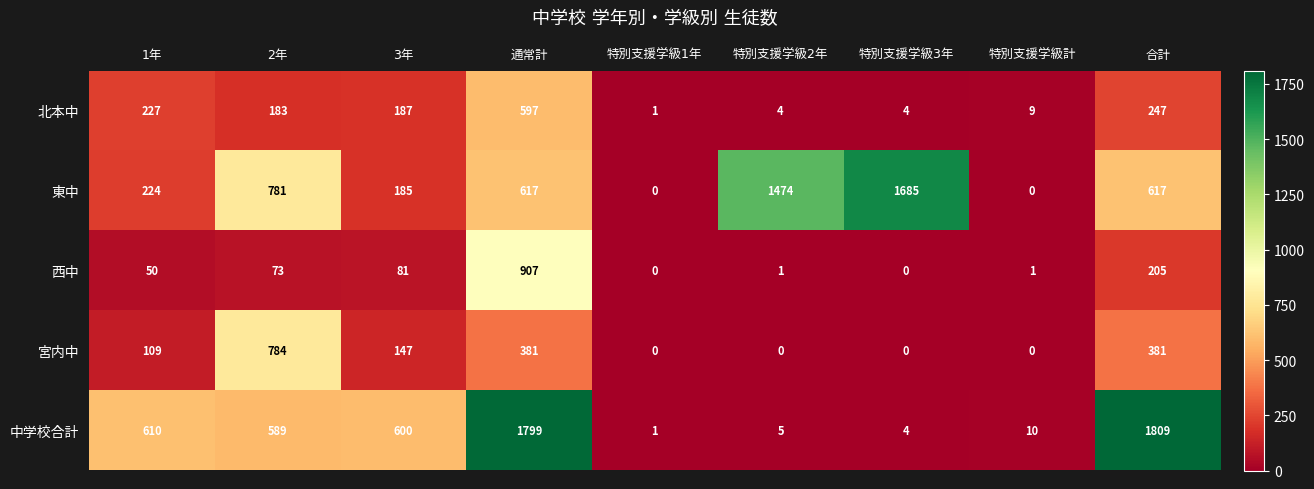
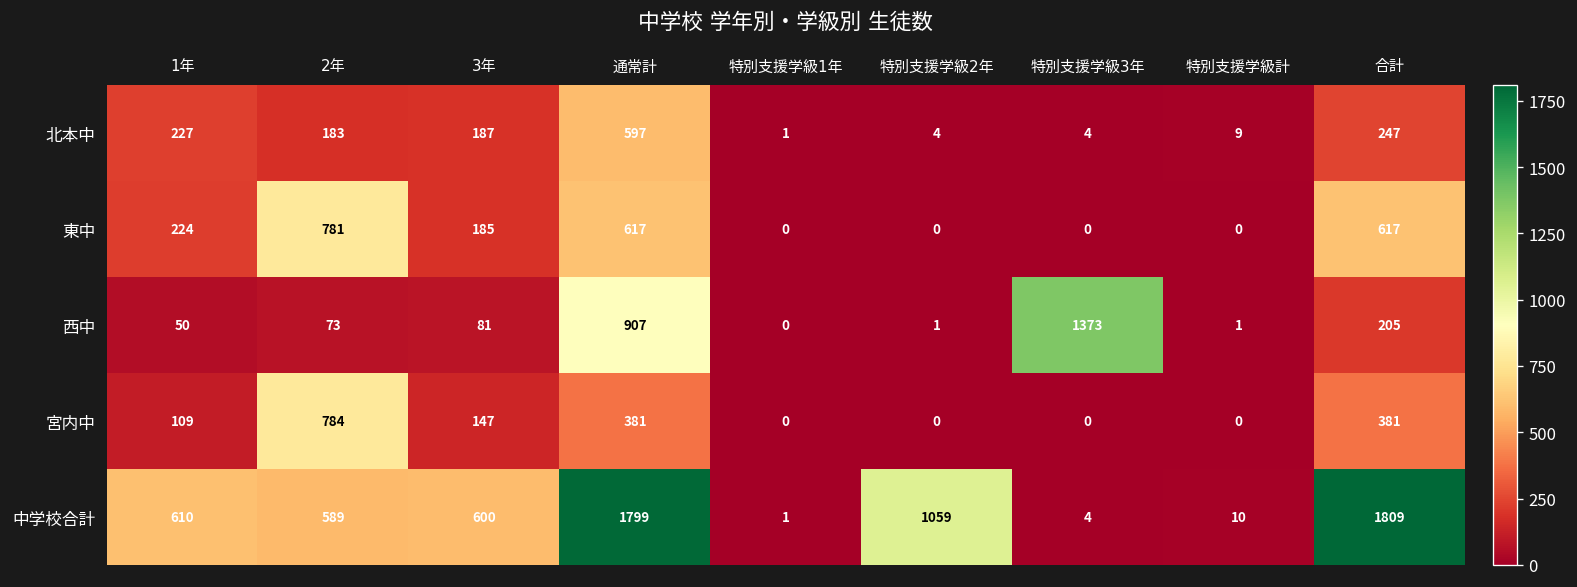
東中, 特別支援学級2年: 1474 -> 0
東中, 特別支援学級3年: 1685 -> 0
西中, 特別支援学級3年: 0 -> 1373
中学校合計, 特別支援学級2年: 5 -> 1059
